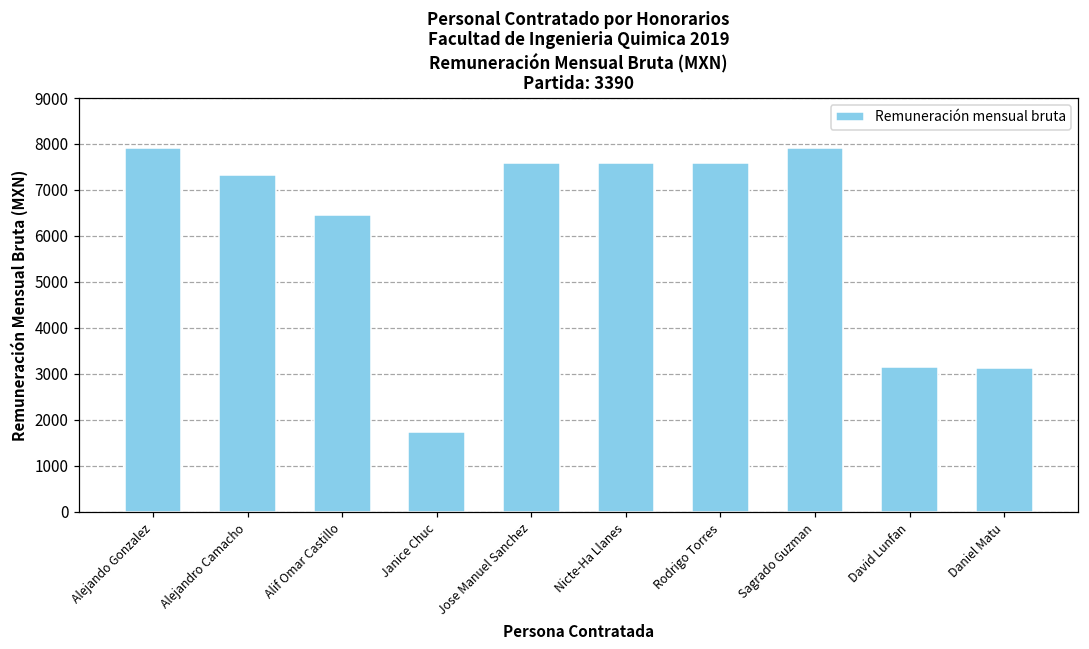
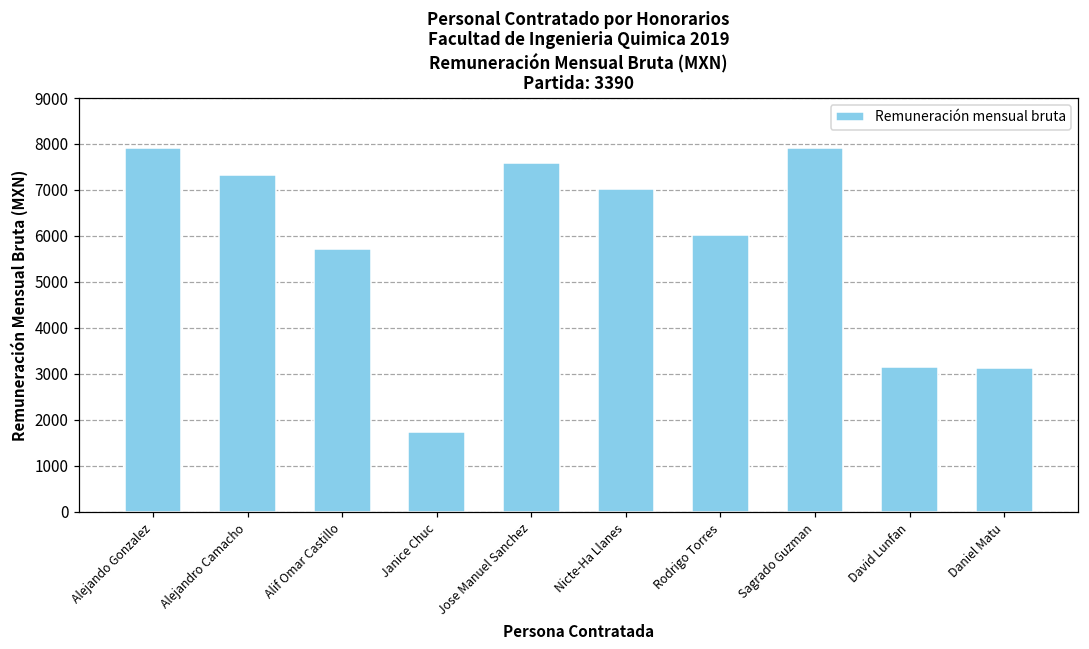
Alif Omar Castillo: 6400 -> 5700
Nicte-Ha Llanes: 7600 -> 7000
Rodrigo Torres: 7600 -> 6000
